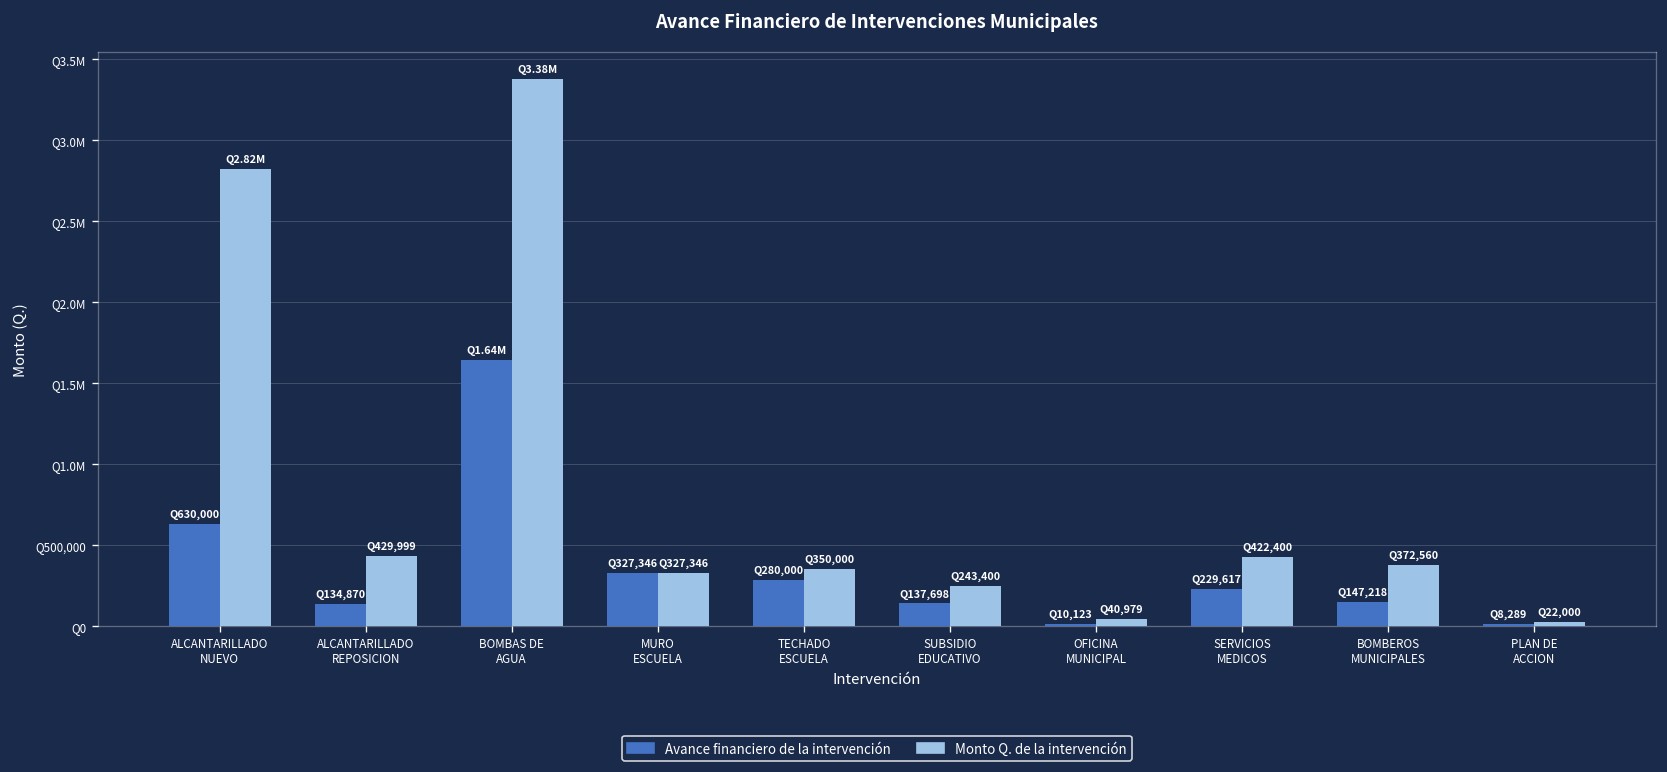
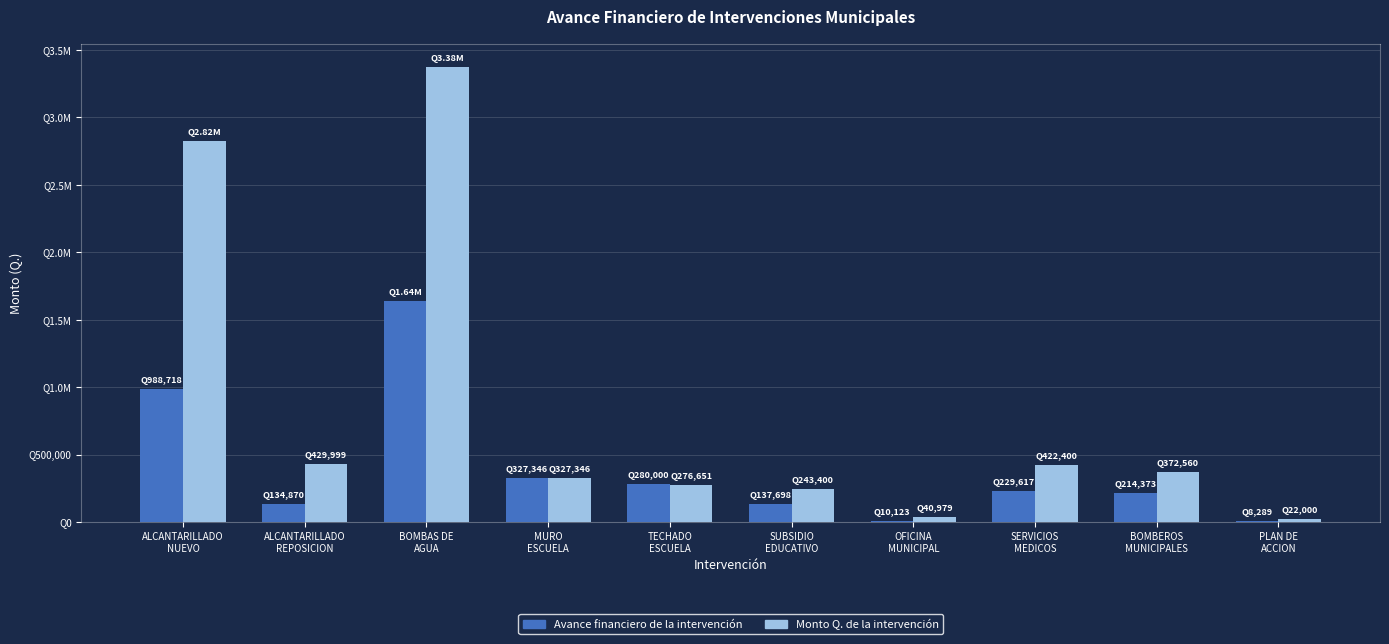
Avance financiero de la intervención, ALCANTARILLADO NUEVO: 630,000 -> 988,718
Monto Q. de la intervención, TECHADO ESCUELA: 350,000 -> 276,651
Avance financiero de la intervención, BOMBEROS MUNICIPALES: 147,218 -> 214,373
